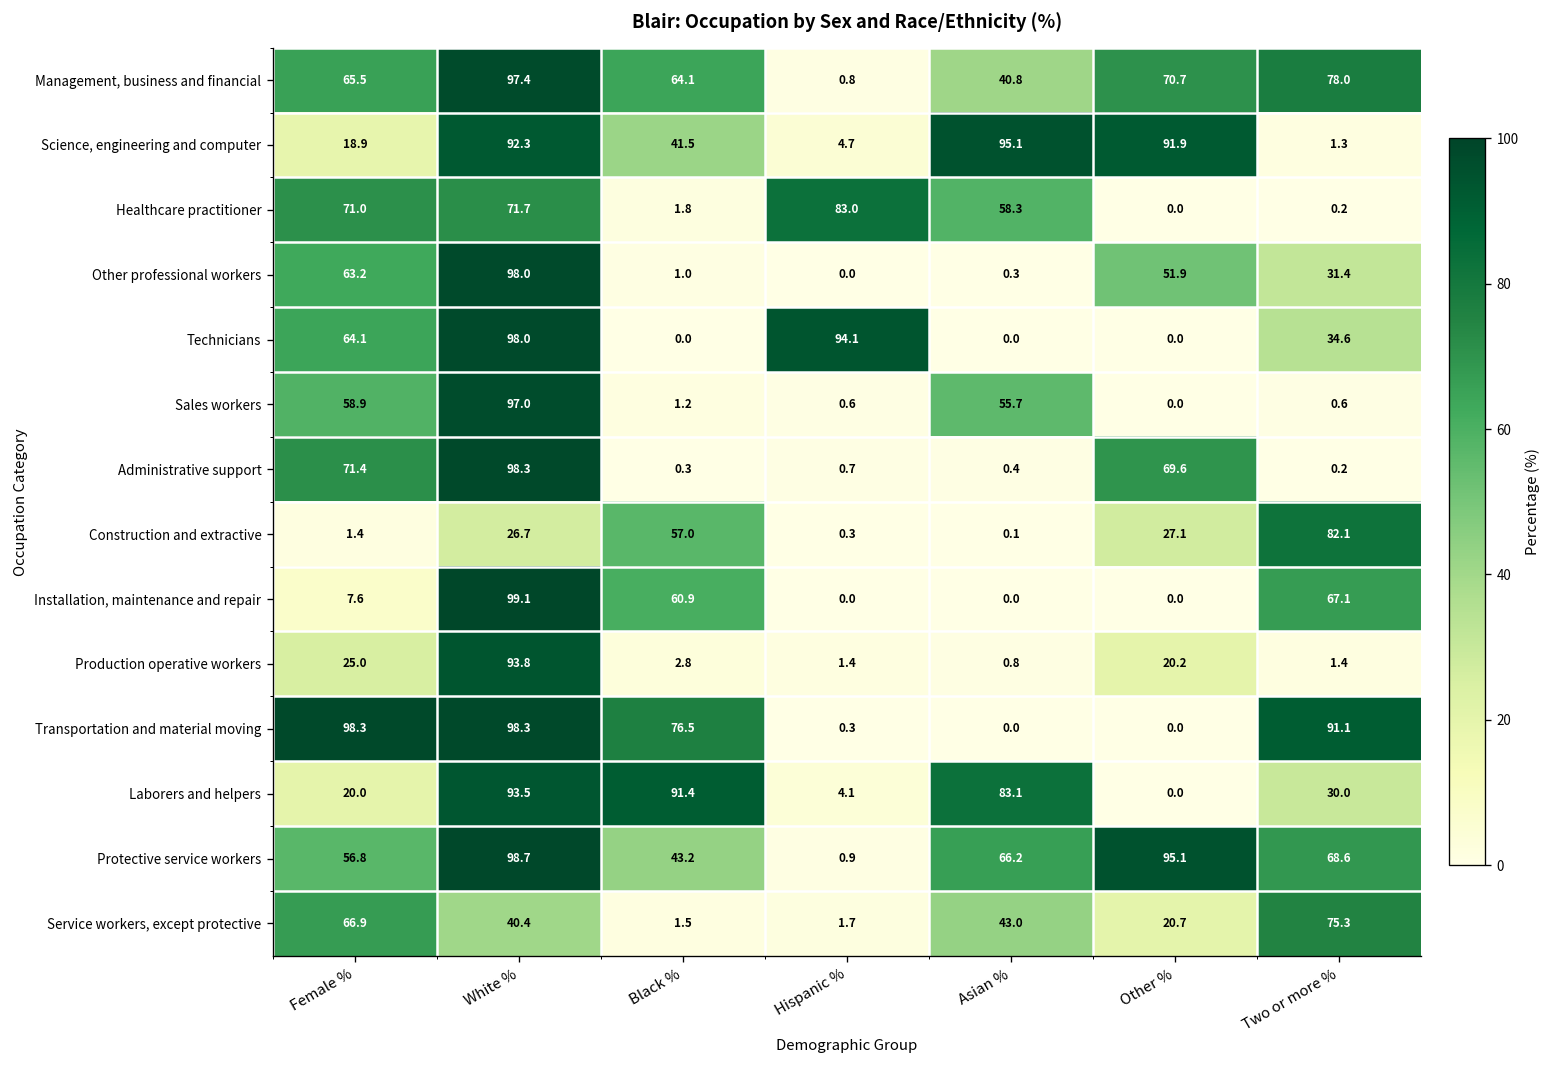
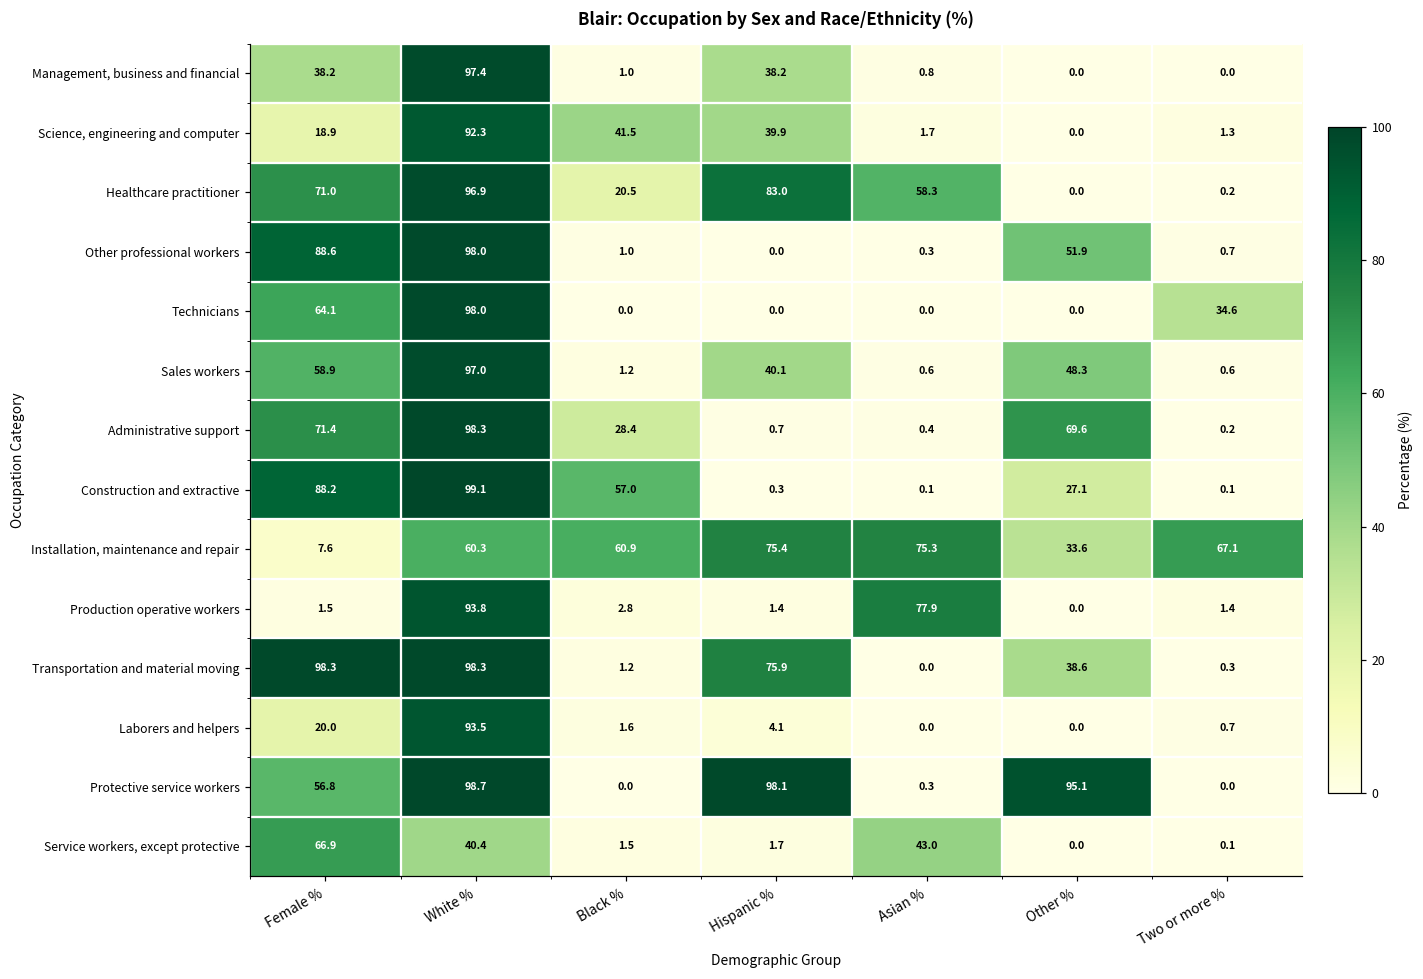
Management, business and financial, Female %: 65.5 -> 38.2
Management, business and financial, Black %: 64.1 -> 1.0
Management, business and financial, Hispanic %: 0.8 -> 38.2
Management, business and financial, Asian %: 40.8 -> 0.8
Management, business and financial, Other %: 70.7 -> 0.0
Management, business and financial, Two or more %: 78.0 -> 0.0
Science, engineering and computer, Hispanic %: 4.7 -> 39.9
Science, engineering and computer, Asian %: 95.1 -> 1.7
Science, engineering and computer, Other %: 91.9 -> 0.0
Healthcare practitioner, White %: 71.7 -> 96.9
Healthcare practitioner, Black %: 1.8 -> 20.5
Other professional workers, Female %: 63.2 -> 88.6
Other professional workers, Two or more %: 31.4 -> 0.7
Technicians, Hispanic %: 94.1 -> 0.0
Sales workers, Hispanic %: 0.6 -> 40.1
Sales workers, Asian %: 55.7 -> 0.6
Sales workers, Other %: 0.0 -> 48.3
Administrative support, Black %: 0.3 -> 28.4
Construction and extractive, Female %: 1.4 -> 88.2
Construction and extractive, White %: 26.7 -> 99.1
Construction and extractive, Two or more %: 82.1 -> 0.1
Installation, maintenance and repair, White %: 99.1 -> 60.3
Installation, maintenance and repair, Hispanic %: 0.0 -> 75.4
Installation, maintenance and repair, Asian %: 0.0 -> 75.3
Installation, maintenance and repair, Other %: 0.0 -> 33.6
Production operative workers, Female %: 25.0 -> 1.5
Production operative workers, Asian %: 0.8 -> 77.9
Production operative workers, Other %: 20.2 -> 0.0
Transportation and material moving, Black %: 76.5 -> 1.2
Transportation and material moving, Hispanic %: 0.3 -> 75.9
Transportation and material moving, Other %: 0.0 -> 38.6
Transportation and material moving, Two or more %: 91.1 -> 0.3
Laborers and helpers, Black %: 91.4 -> 1.6
Laborers and helpers, Asian %: 83.1 -> 0.0
Laborers and helpers, Two or more %: 30.0 -> 0.7
Protective service workers, Black %: 43.2 -> 0.0
Protective service workers, Hispanic %: 0.9 -> 98.1
Protective service workers, Asian %: 66.2 -> 0.3
Protective service workers, Two or more %: 68.6 -> 0.0
Service workers, except protective, Other %: 20.7 -> 0.0
Service workers, except protective, Two or more %: 75.3 -> 0.1
